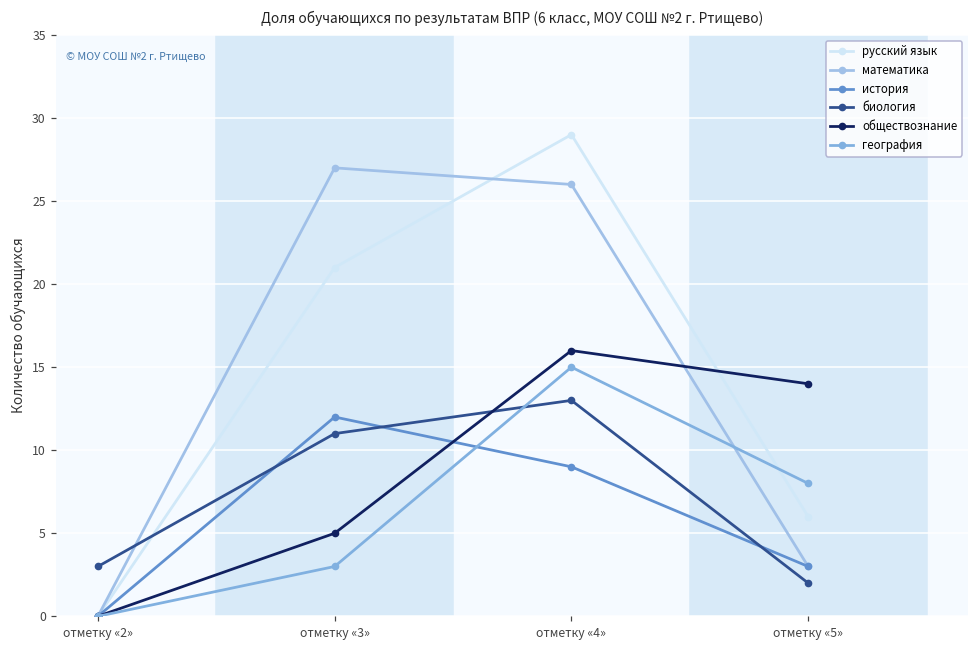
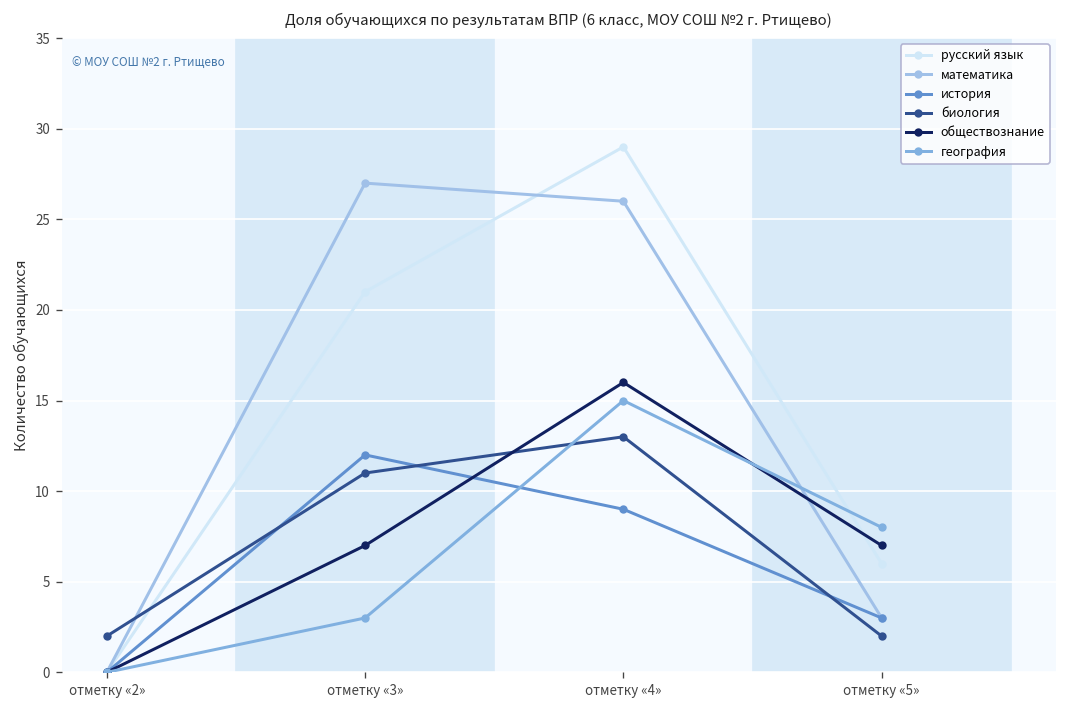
биология, отметку «2»: 3 -> 2
обществознание, отметку «3»: 5 -> 7
обществознание, отметку «5»: 14 -> 7
